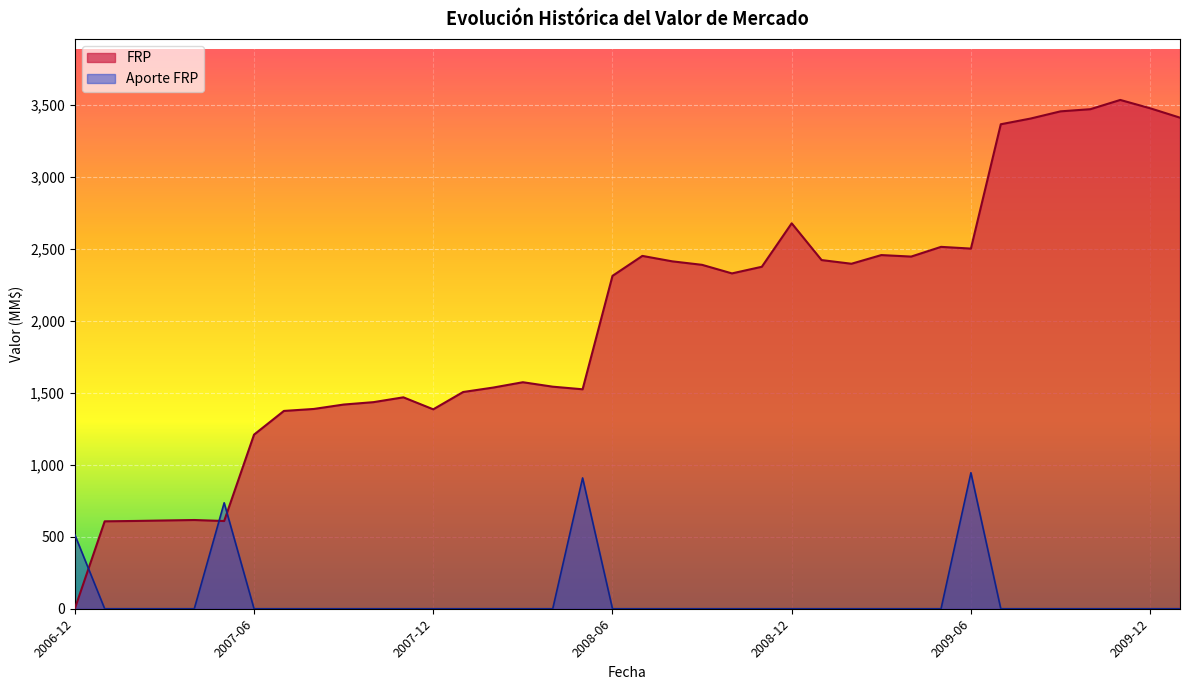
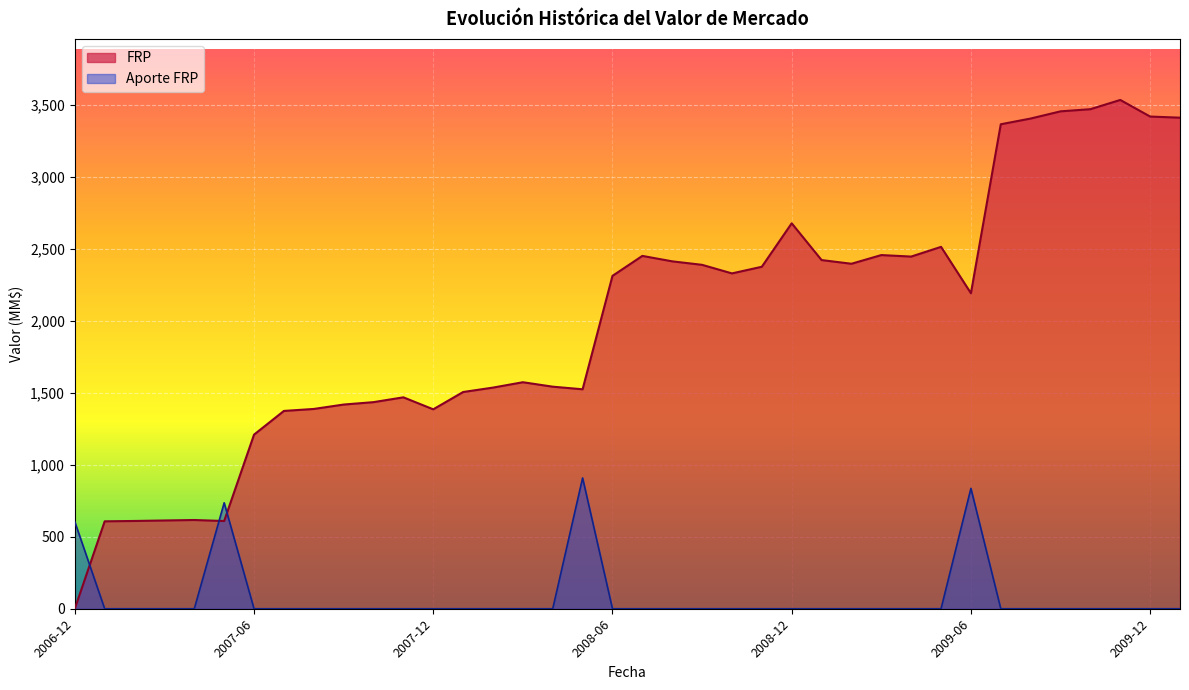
Aporte FRP, 2006-12: 510 -> 600
FRP, 2009-06: 2,500 -> 2,190
Aporte FRP, 2009-06: 950 -> 840
FRP, 2009-12: 3,480 -> 3,420
